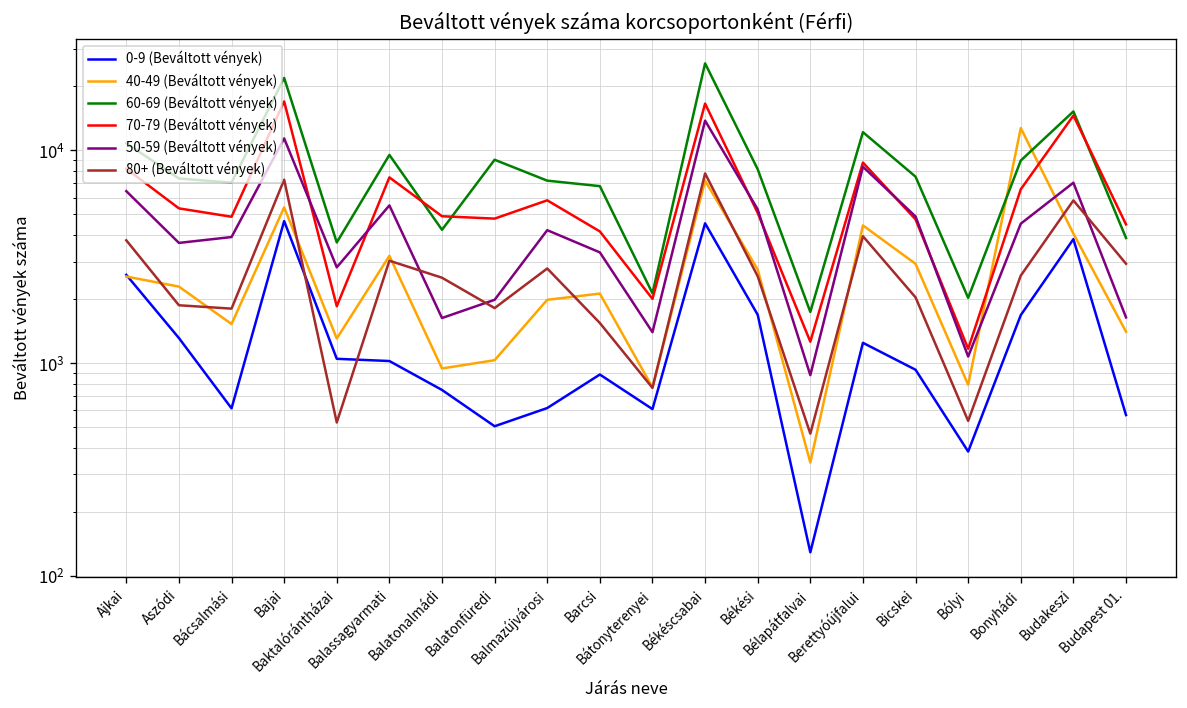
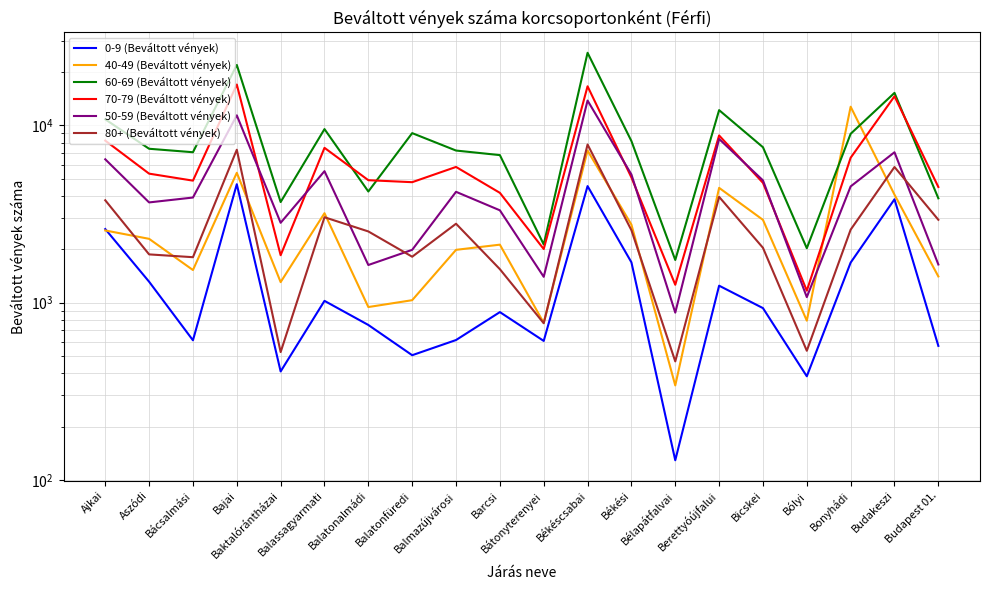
0-9 (Beváltott vények), Baktalórántházai: 1000 -> 410
